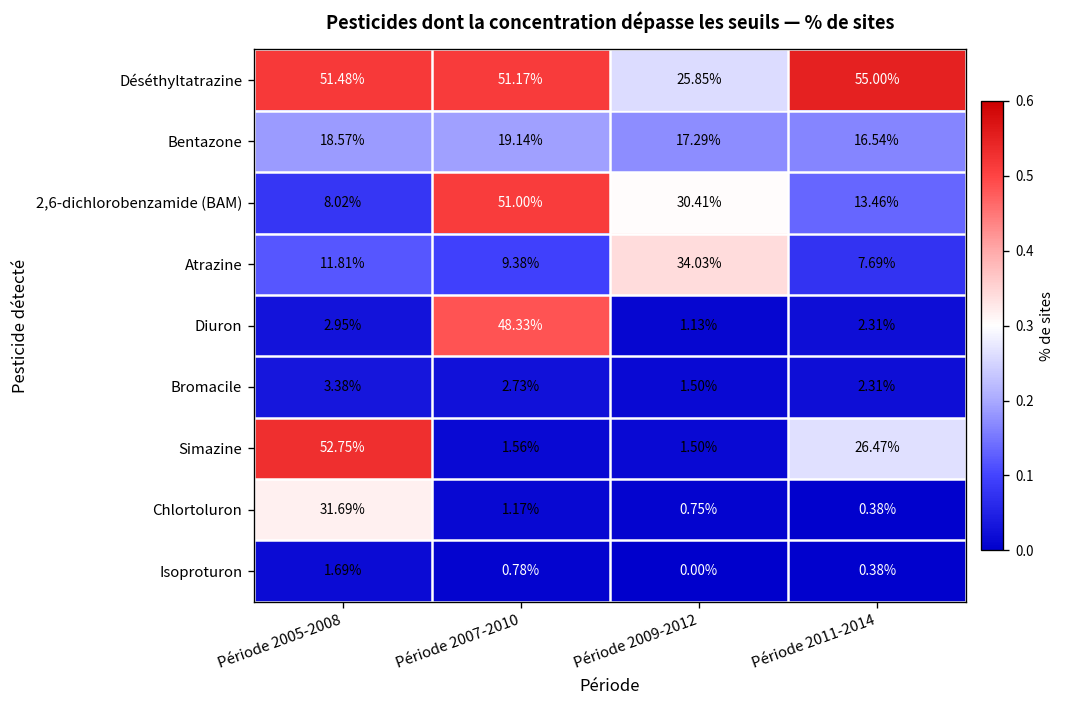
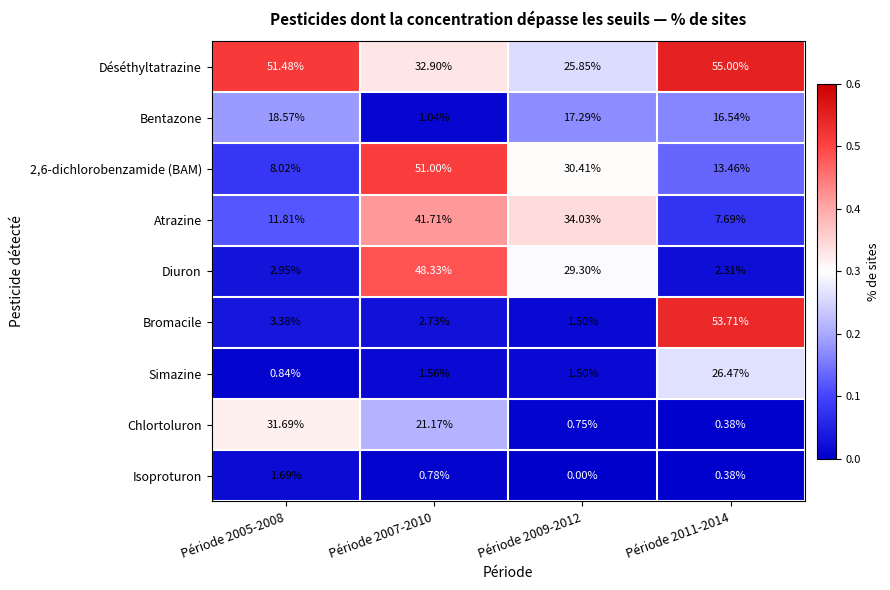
Déséthyltatrazine, Période 2007-2010: 51.17% -> 32.90%
Bentazone, Période 2007-2010: 19.14% -> 1.04%
Atrazine, Période 2007-2010: 9.38% -> 41.71%
Diuron, Période 2009-2012: 1.13% -> 29.30%
Bromacile, Période 2011-2014: 2.31% -> 53.71%
Simazine, Période 2005-2008: 52.75% -> 0.84%
Chlortoluron, Période 2007-2010: 1.17% -> 21.17%
